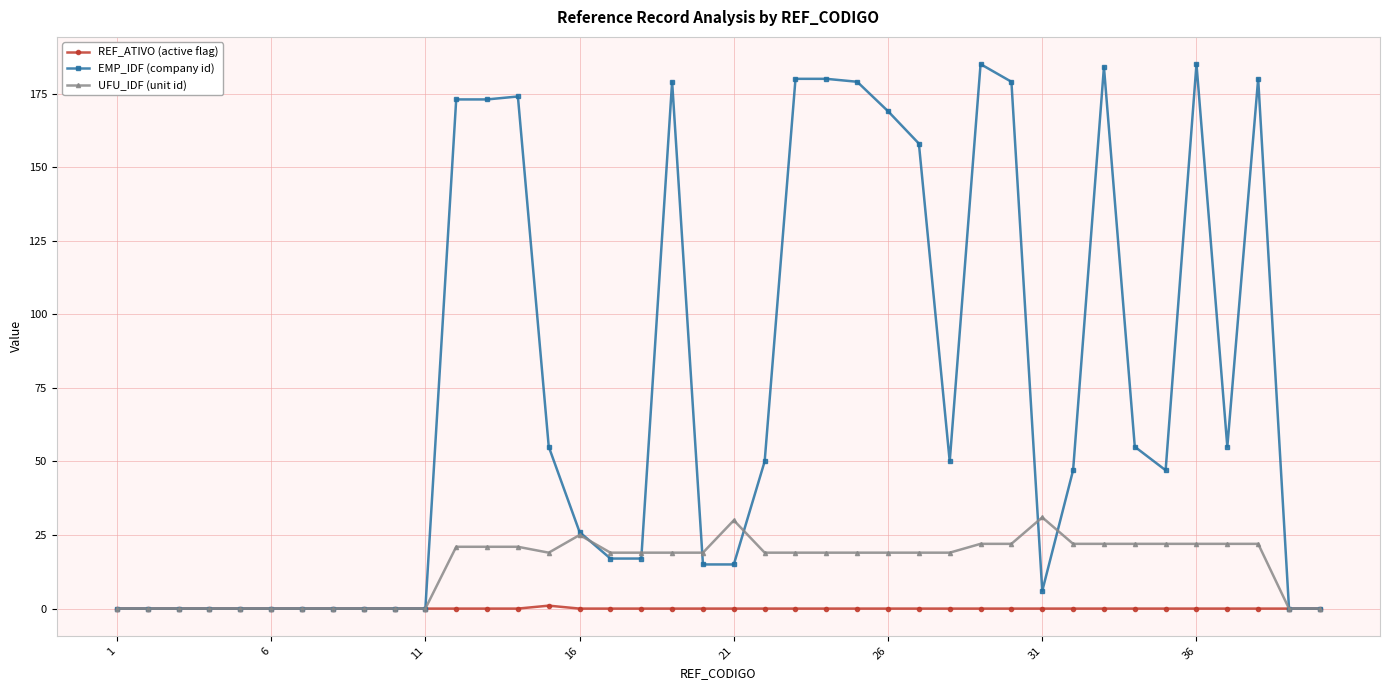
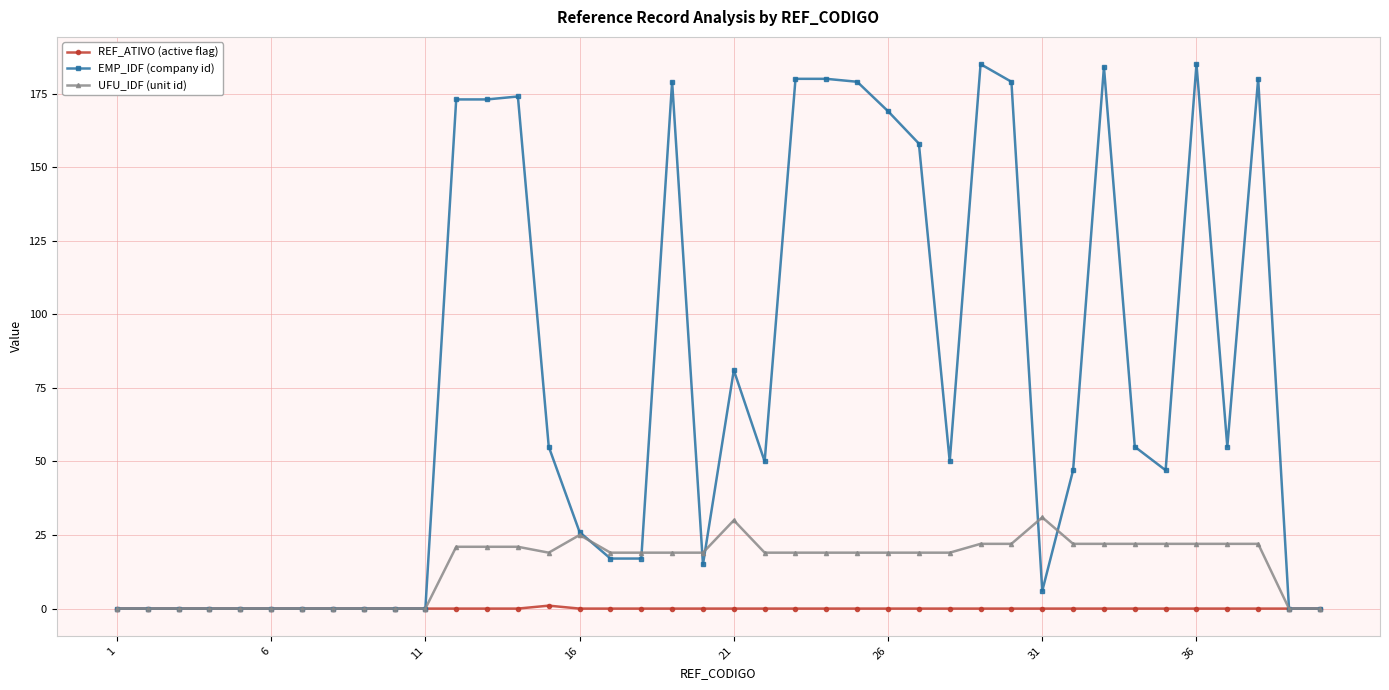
EMP_IDF (company id), 21: 15 -> 81
